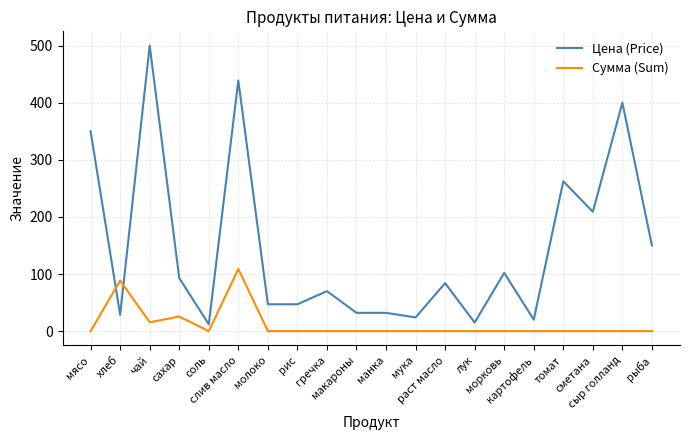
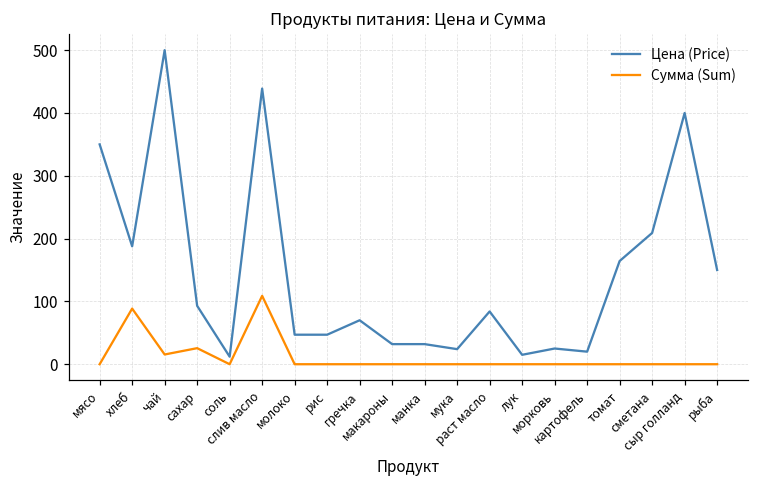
Цена (Price), хлеб: 30 -> 190
Цена (Price), морковь: 100 -> 30
Цена (Price), томат: 260 -> 160
